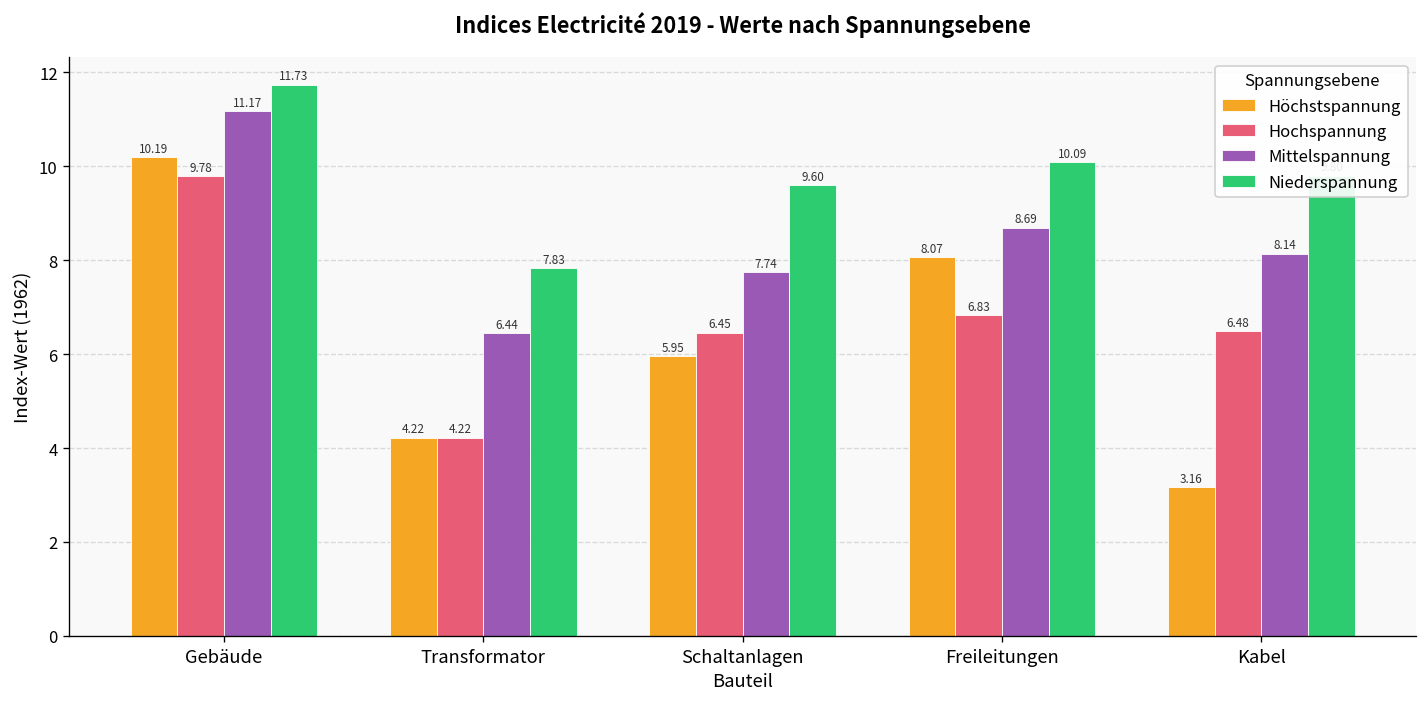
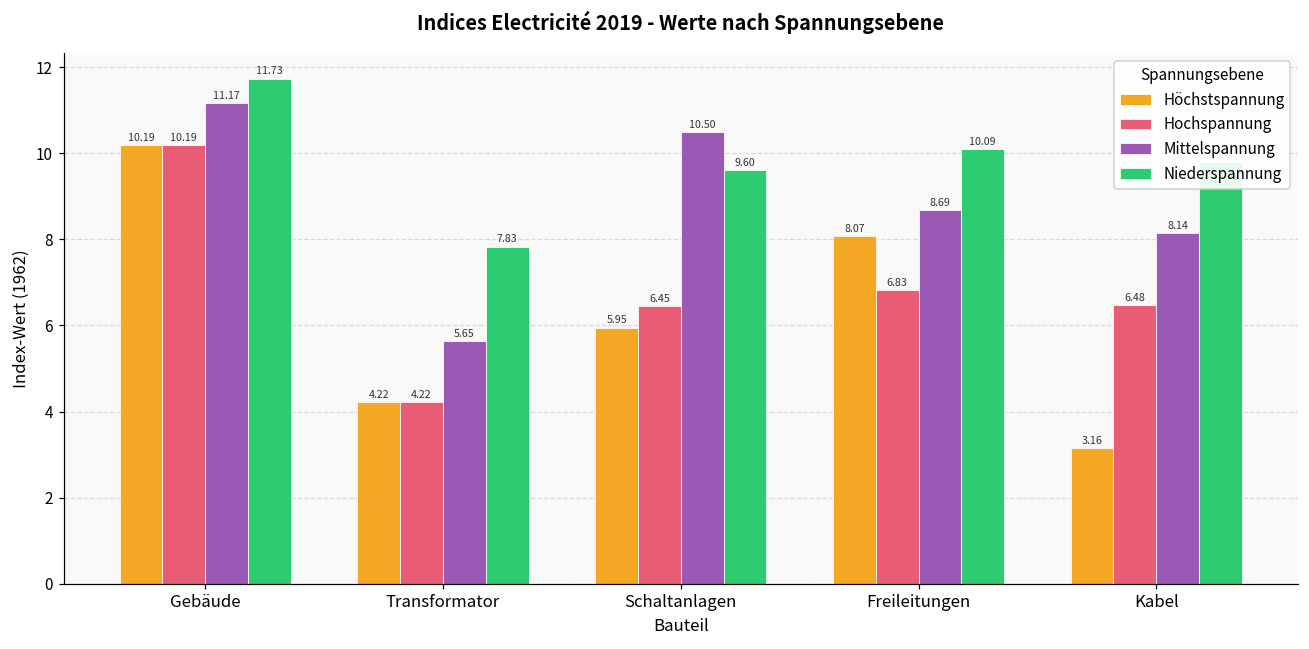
Hochspannung, Gebäude: 9.78 -> 10.19
Mittelspannung, Transformator: 6.44 -> 5.65
Mittelspannung, Schaltanlagen: 7.74 -> 10.50
